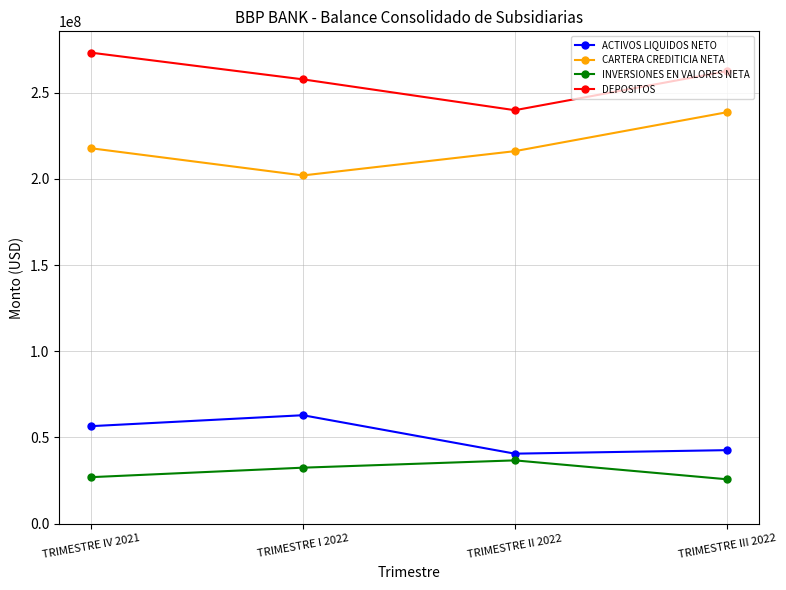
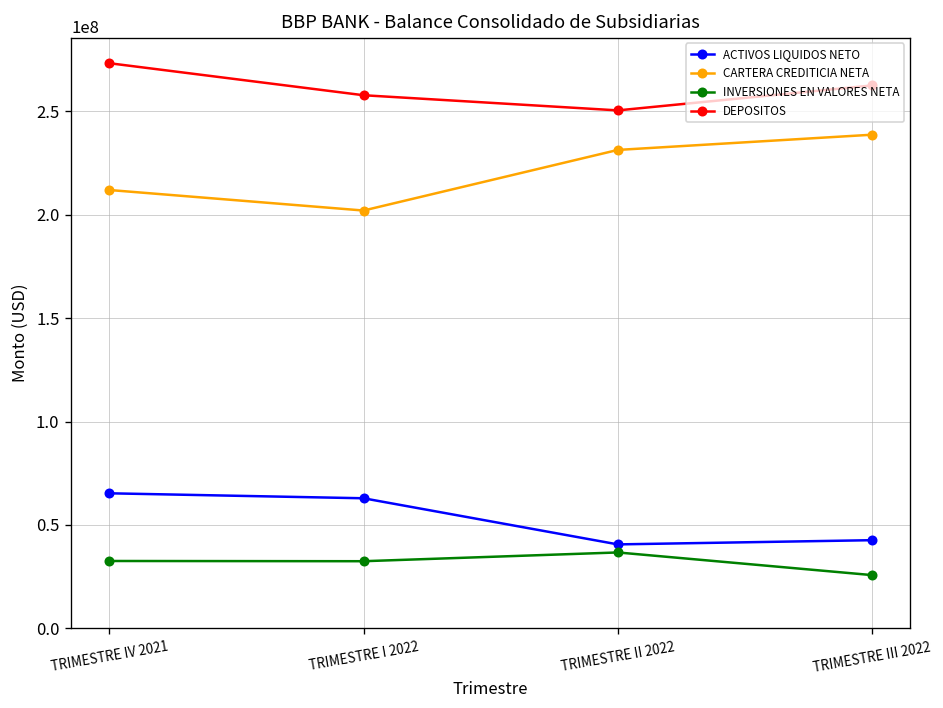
ACTIVOS LIQUIDOS NETO, TRIMESTRE IV 2021: 57000000 -> 65000000
CARTERA CREDITICIA NETA, TRIMESTRE IV 2021: 218000000 -> 212000000
INVERSIONES EN VALORES NETA, TRIMESTRE IV 2021: 27000000 -> 33000000
CARTERA CREDITICIA NETA, TRIMESTRE II 2022: 216000000 -> 231000000
DEPOSITOS, TRIMESTRE II 2022: 240000000 -> 250000000
